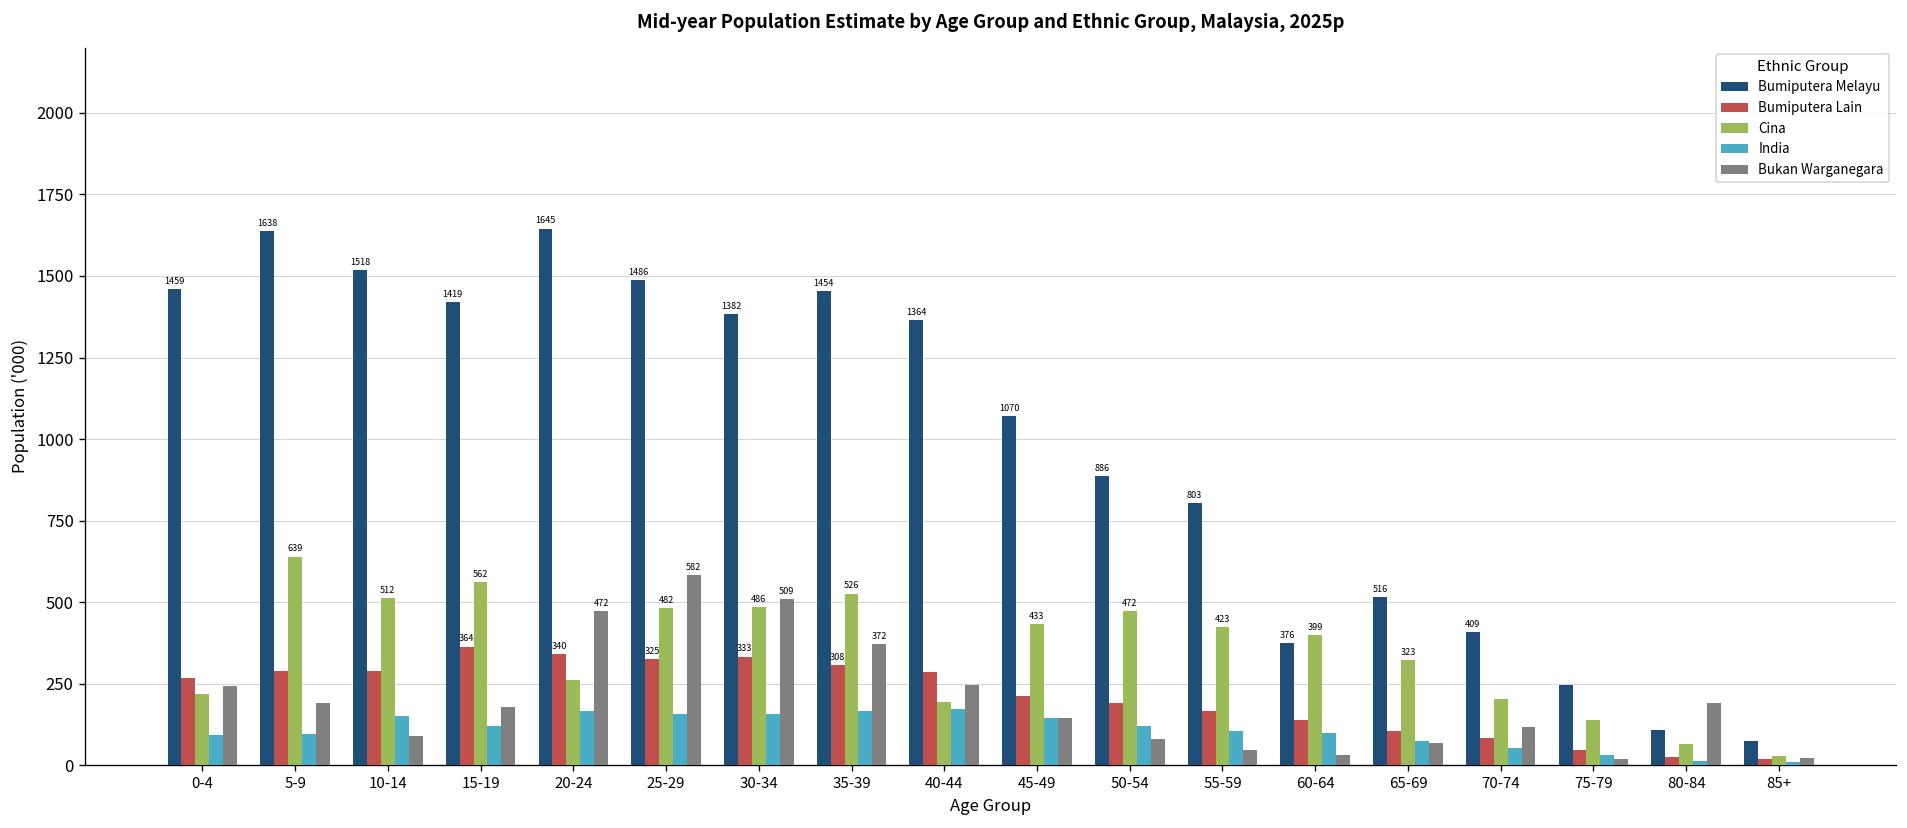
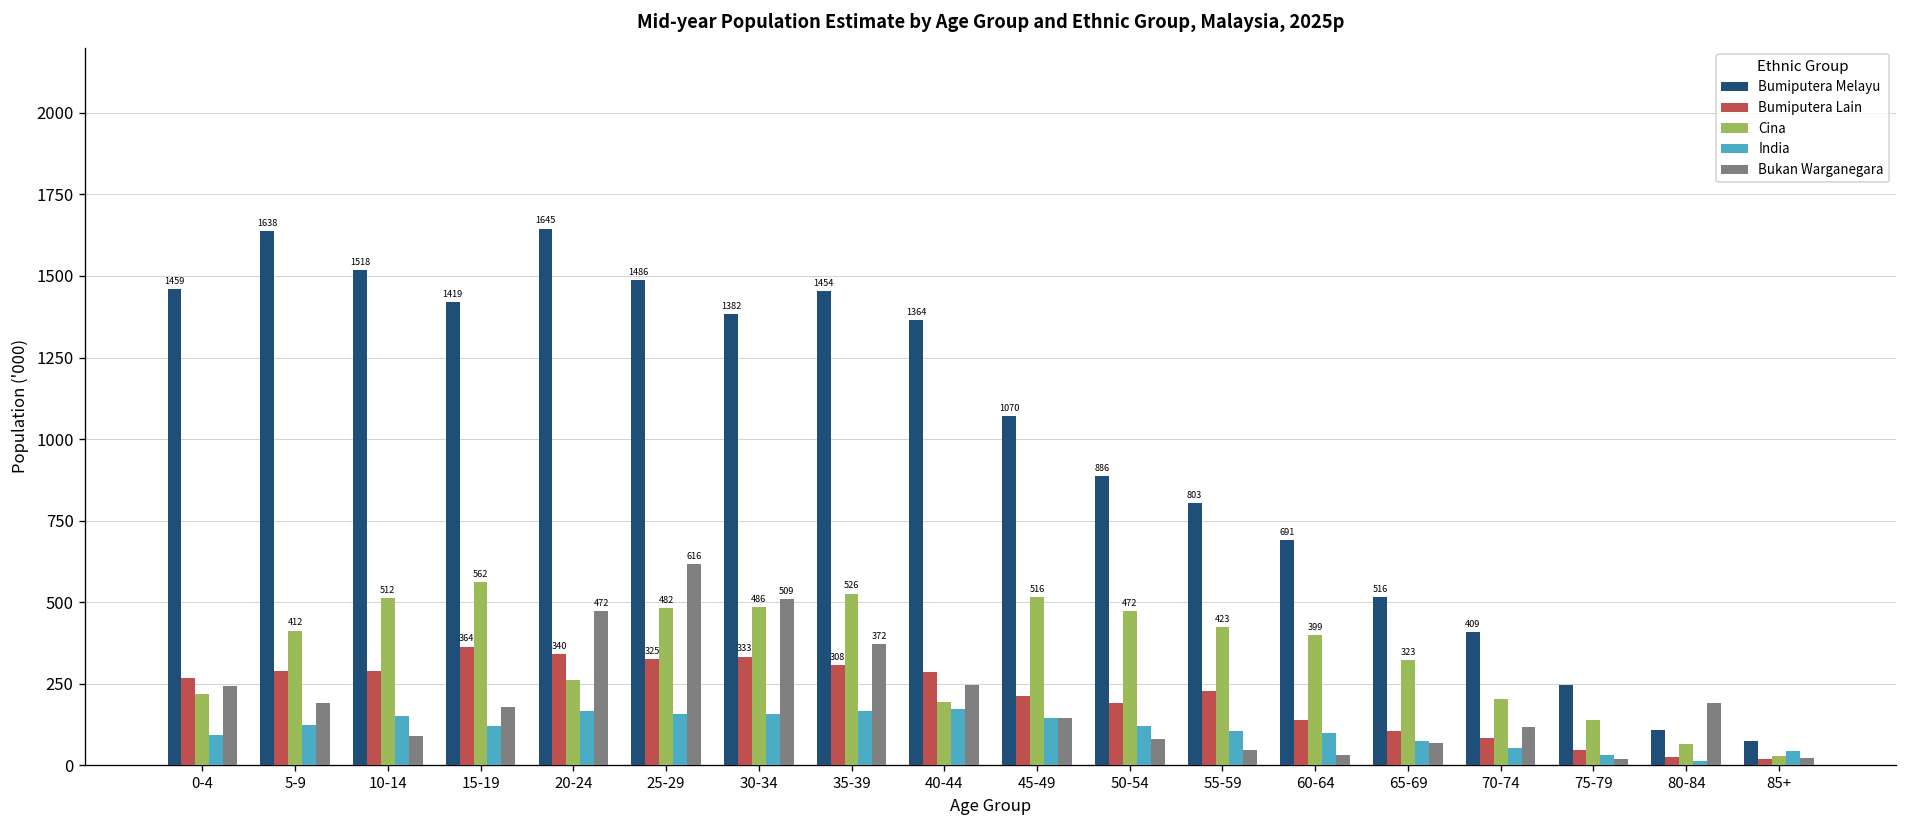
Cina, 5-9: 639 -> 412
India, 5-9: 100 -> 120
Bukan Warganegara, 25-29: 582 -> 616
Cina, 45-49: 433 -> 516
Bumiputera Lain, 55-59: 170 -> 230
Bumiputera Melayu, 60-64: 376 -> 691
India, 85+: 10 -> 50
